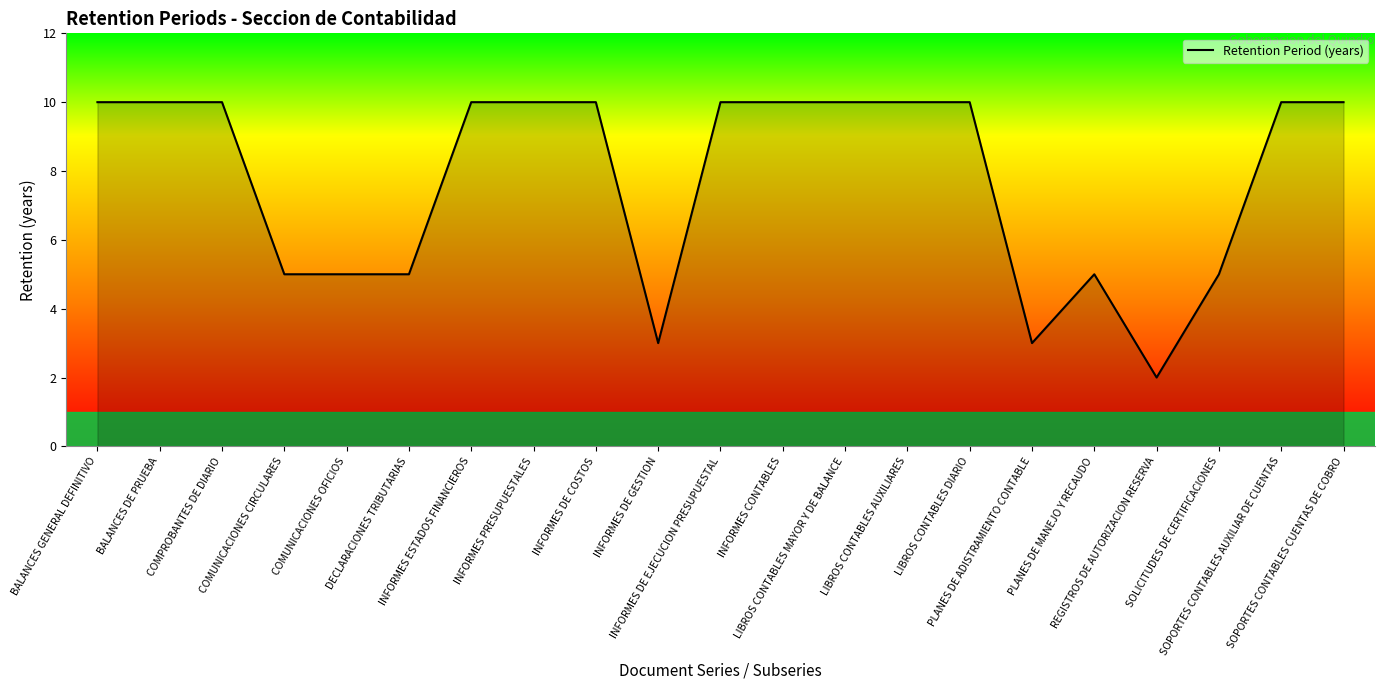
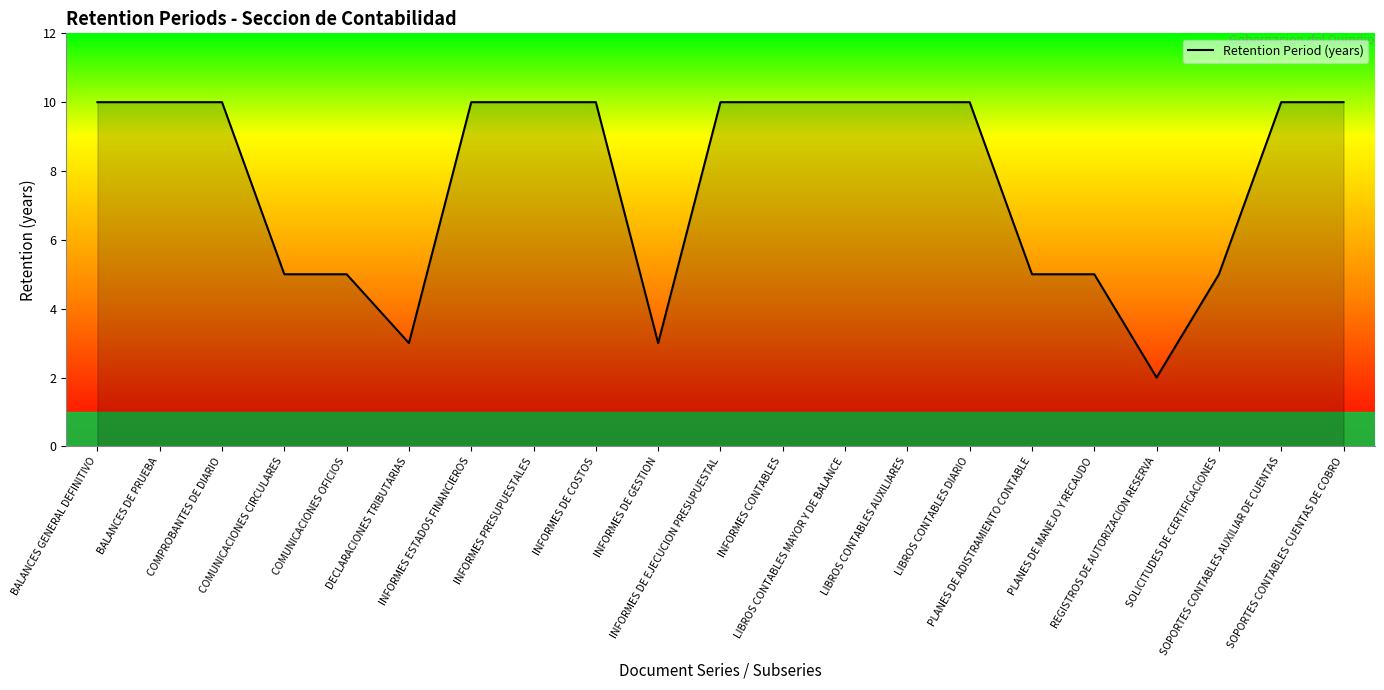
DECLARACIONES TRIBUTARIAS: 5 -> 3
PLANES DE ADISTRAMIENTO CONTABLE: 3 -> 5
